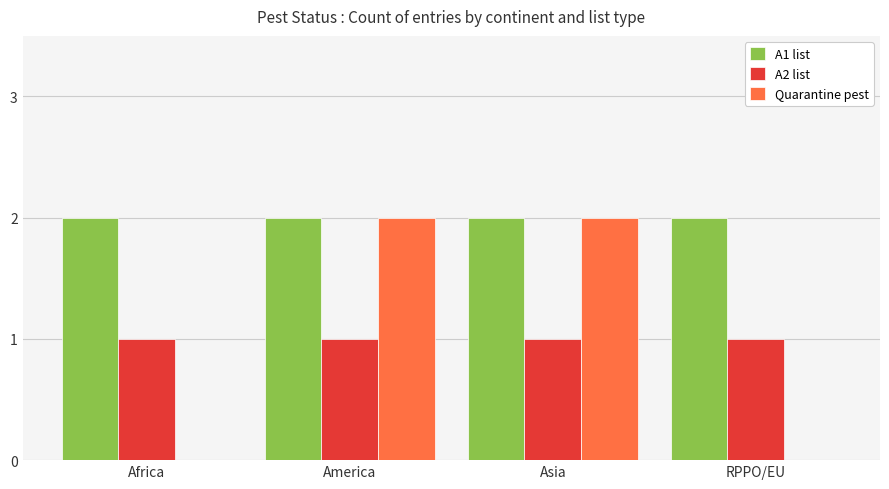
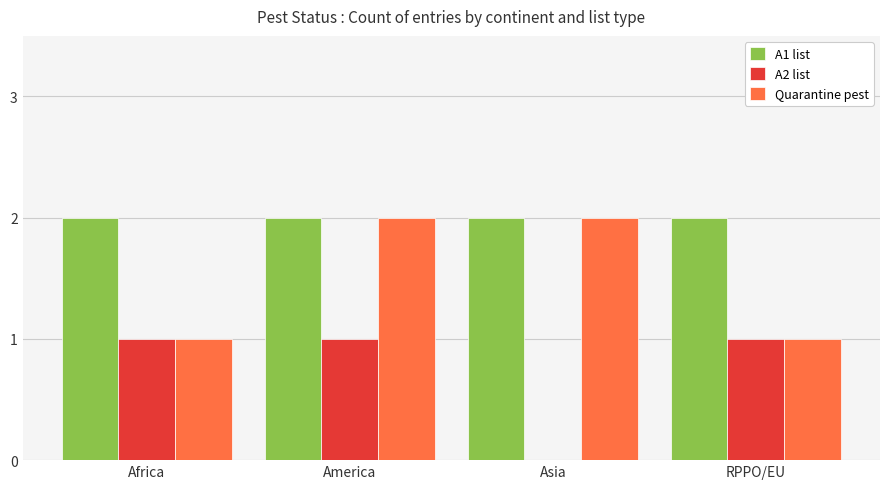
Quarantine pest, Africa: 0 -> 1
A2 list, Asia: 1 -> 0
Quarantine pest, RPPO/EU: 0 -> 1
